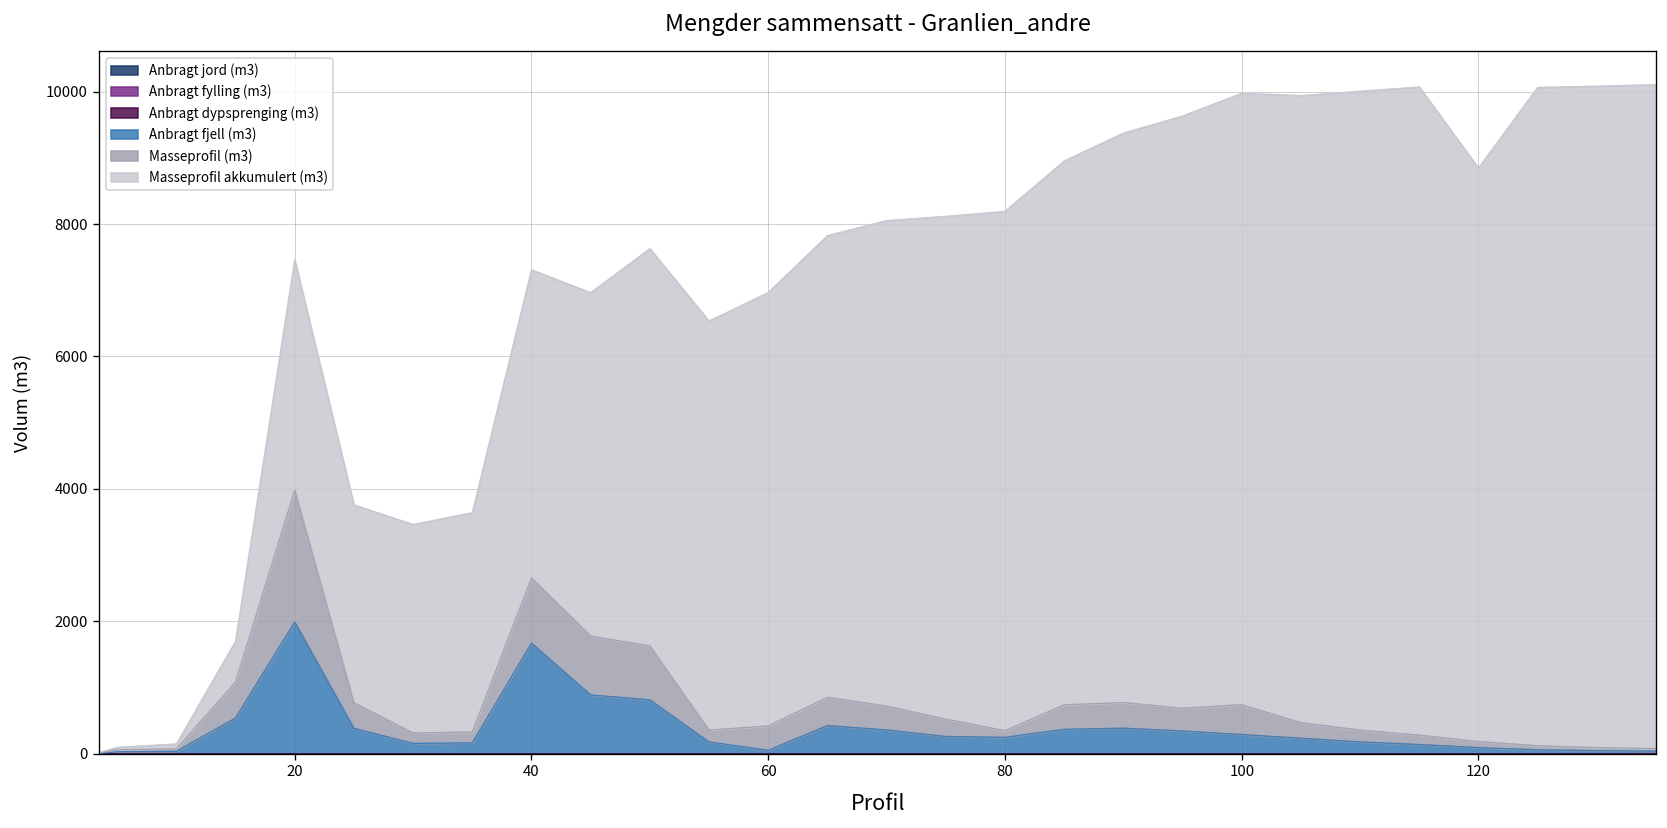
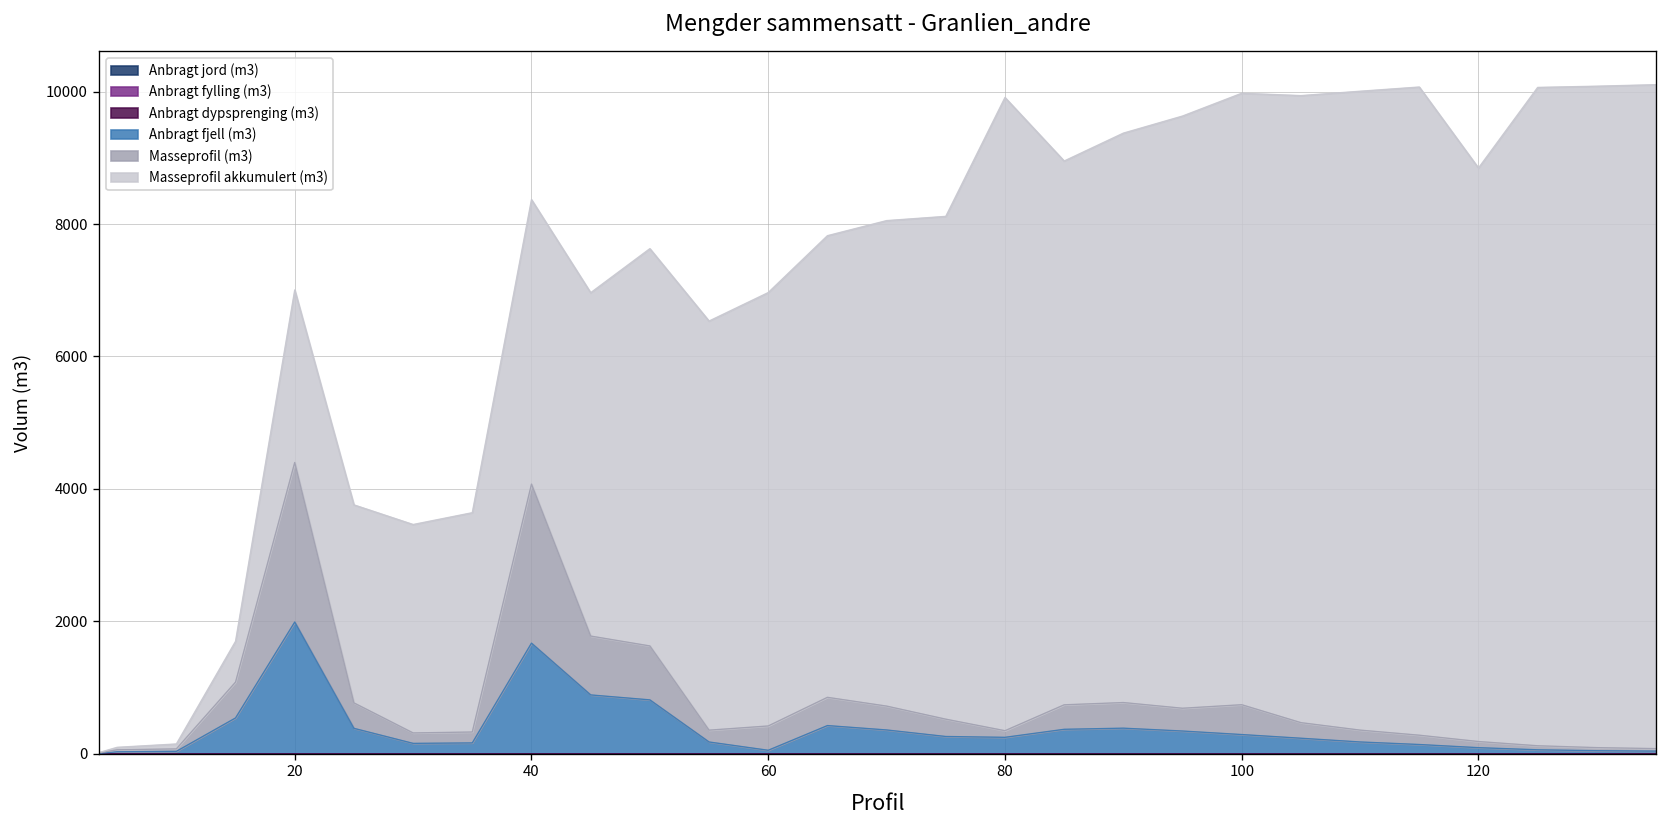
Masseprofil (m3), 20: 2000 -> 2400
Masseprofil akkumulert (m3), 20: 3500 -> 2600
Masseprofil (m3), 40: 1000 -> 2400
Masseprofil akkumulert (m3), 40: 4700 -> 4300
Masseprofil akkumulert (m3), 80: 7800 -> 9600
